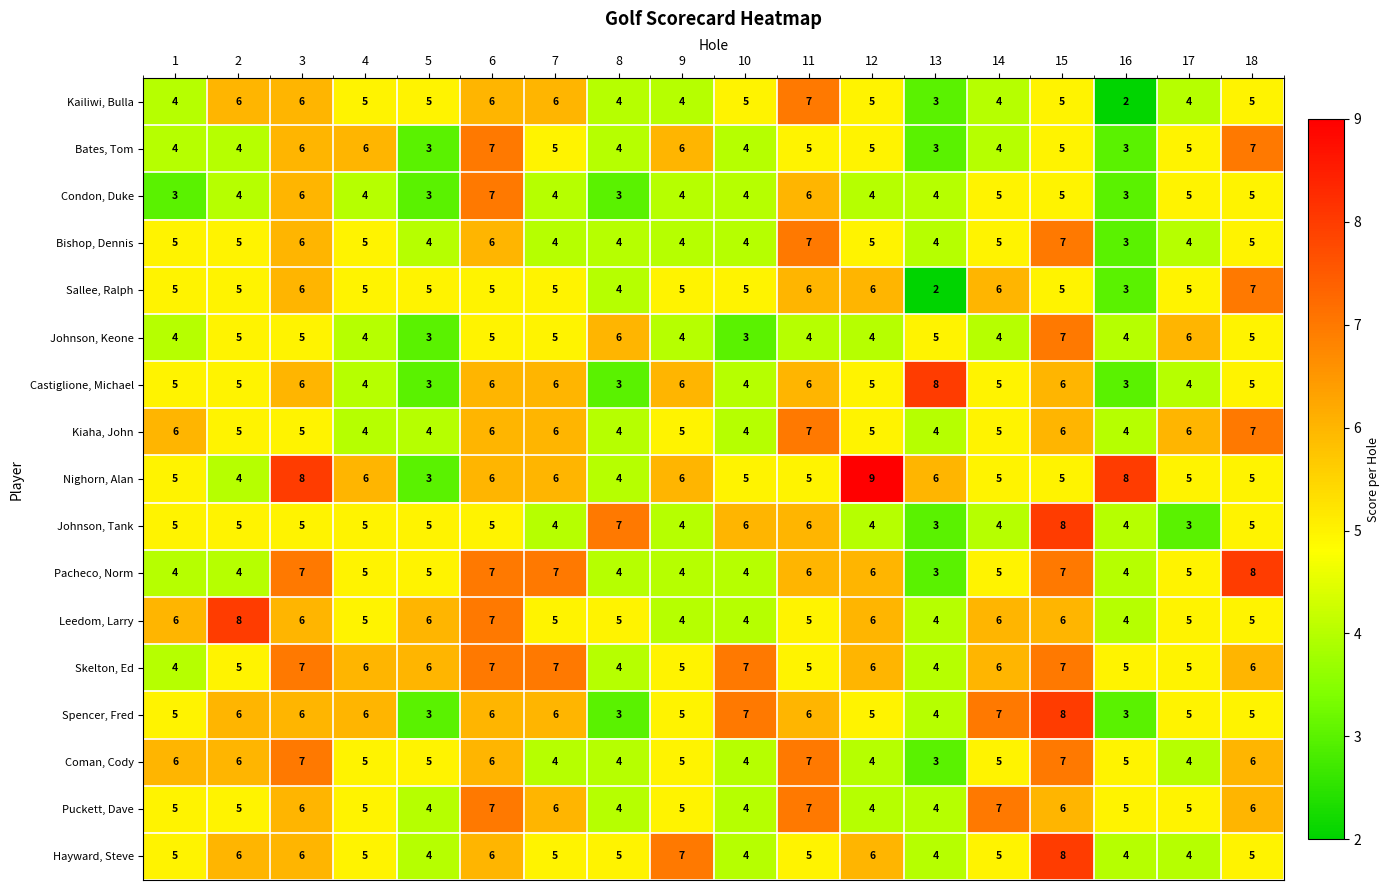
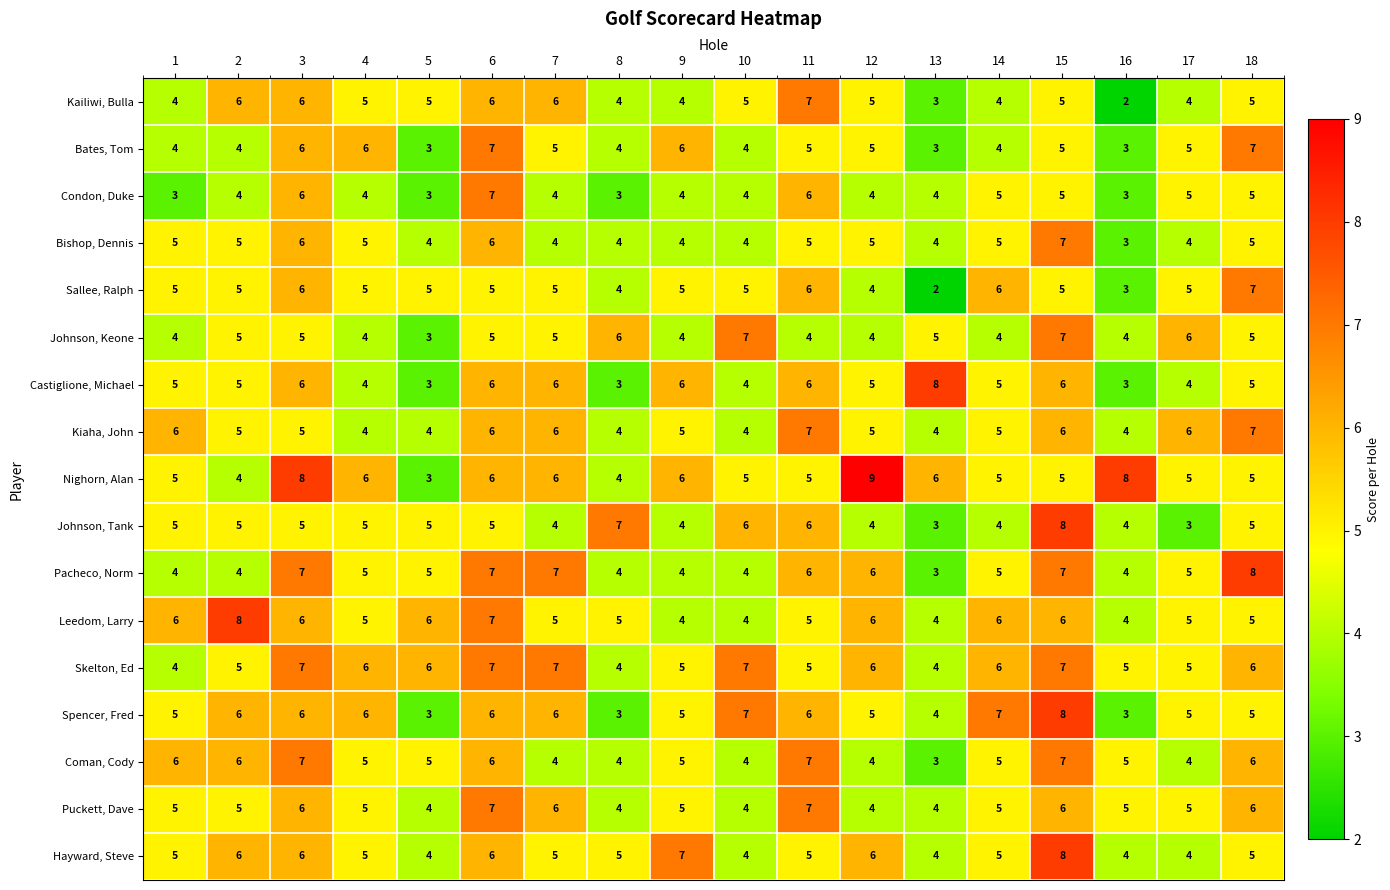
Bishop, Dennis, 11: 7 -> 5
Sallee, Ralph, 12: 6 -> 4
Johnson, Keone, 10: 3 -> 7
Puckett, Dave, 14: 7 -> 5
